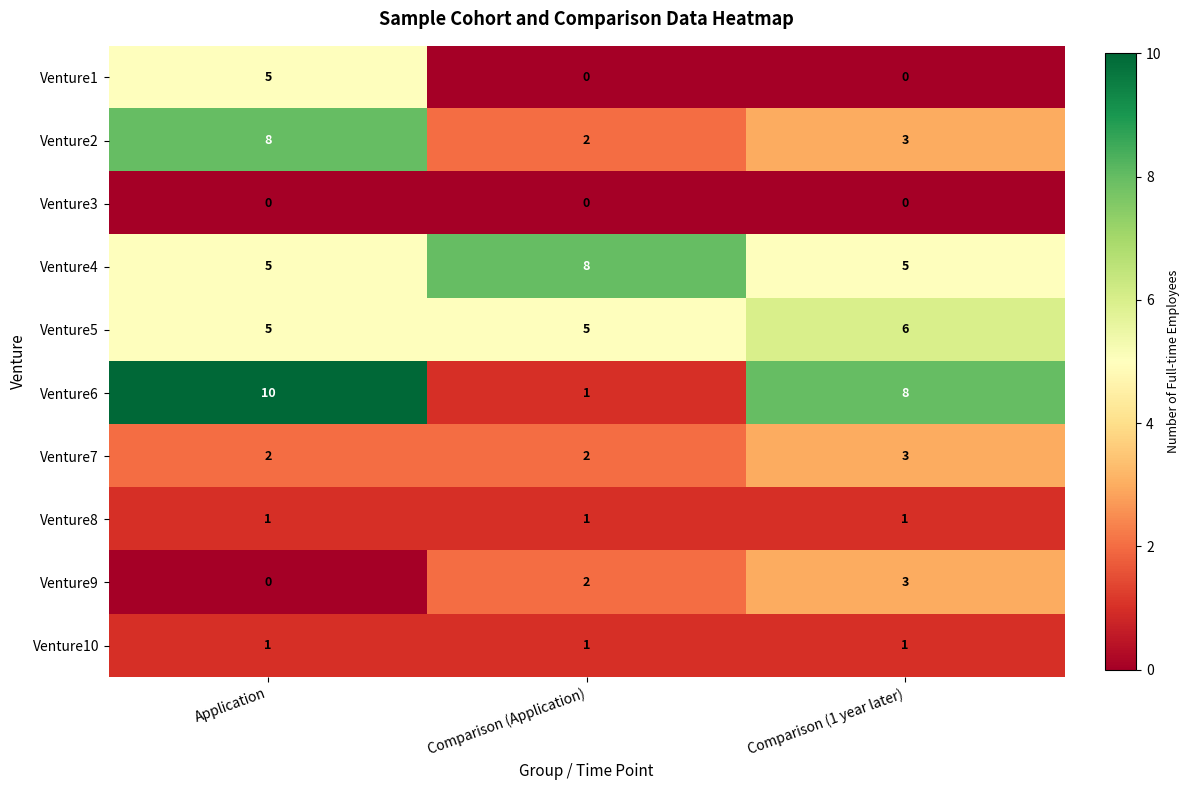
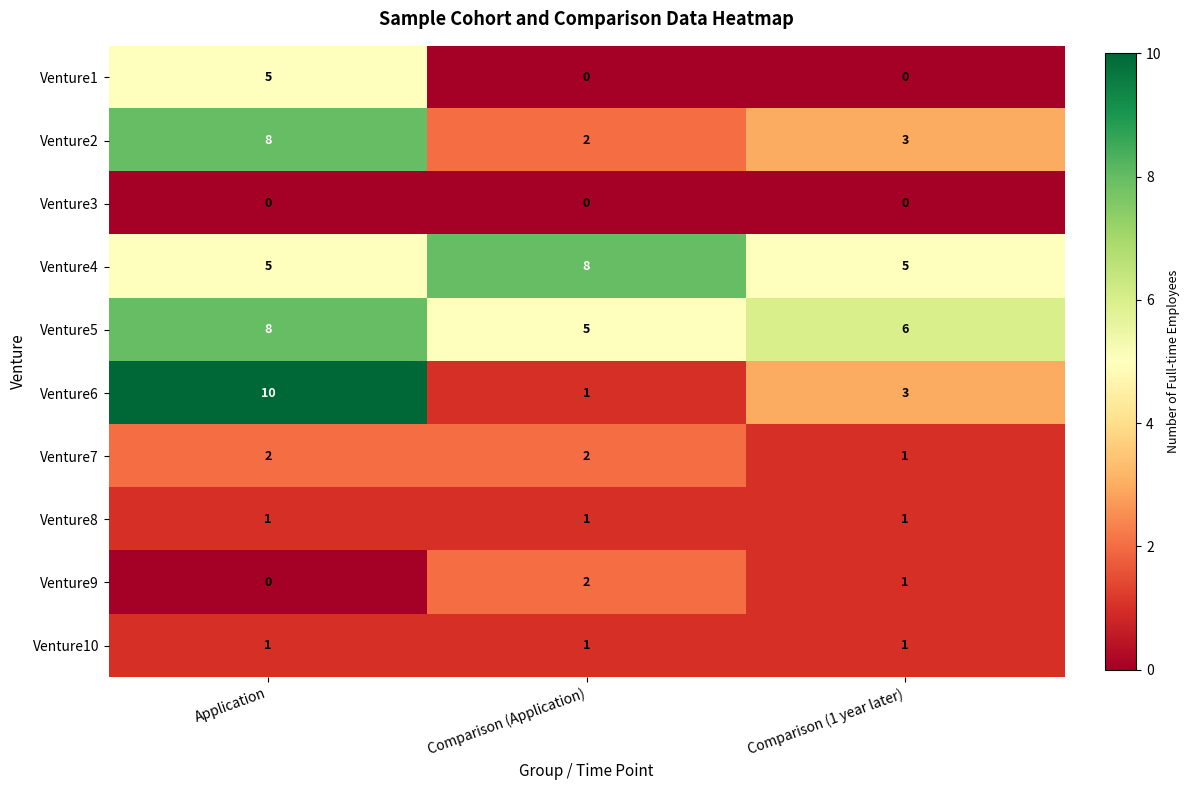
Venture5, Application: 5 -> 8
Venture6, Comparison (1 year later): 8 -> 3
Venture7, Comparison (1 year later): 3 -> 1
Venture9, Comparison (1 year later): 3 -> 1
